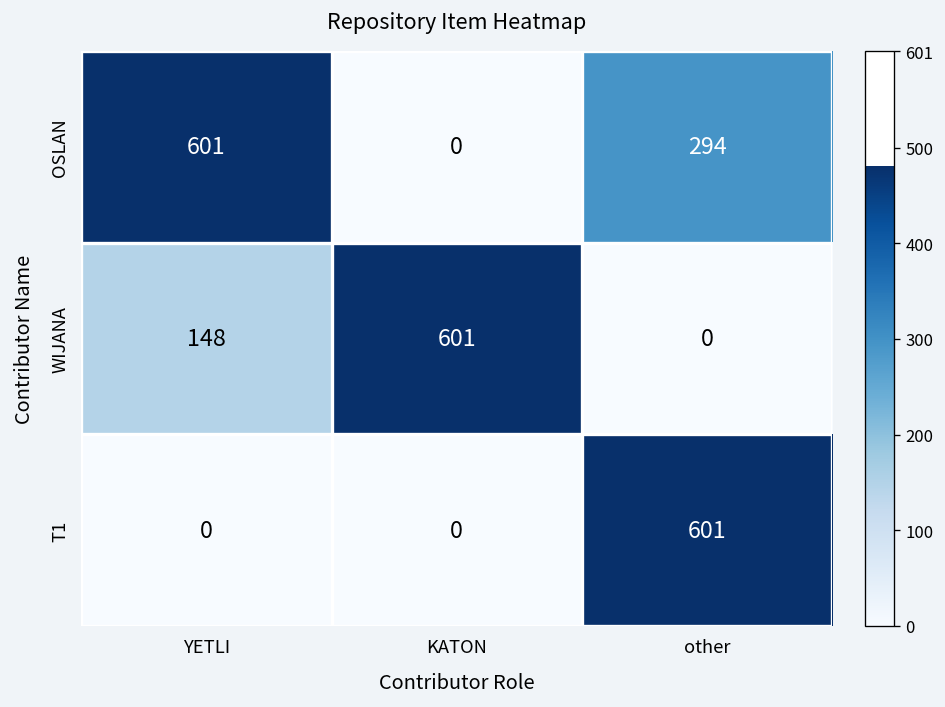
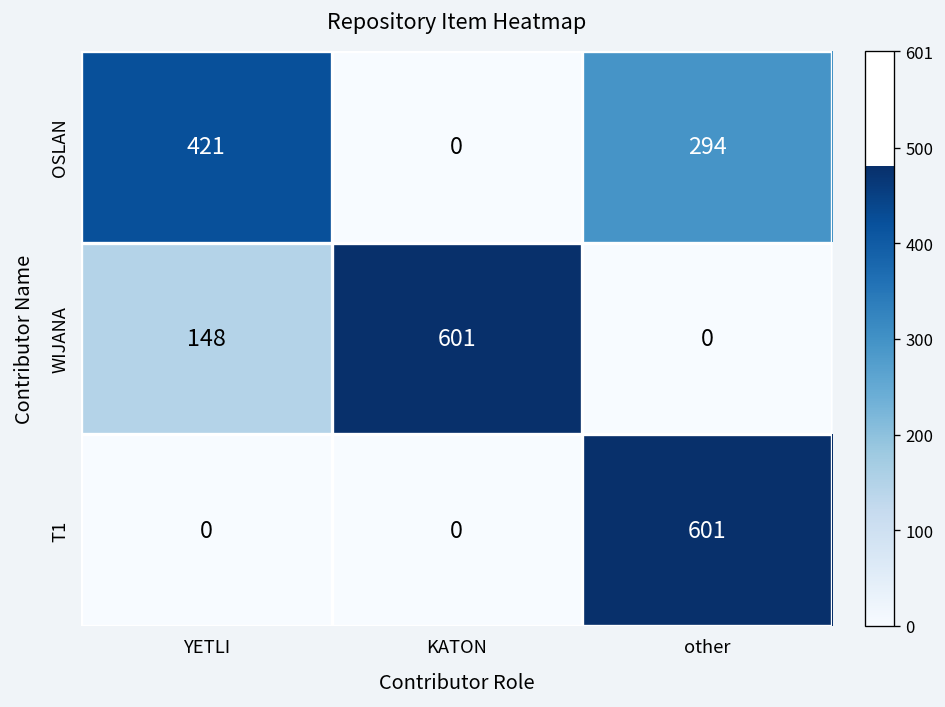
OSLAN, YETLI: 601 -> 421
